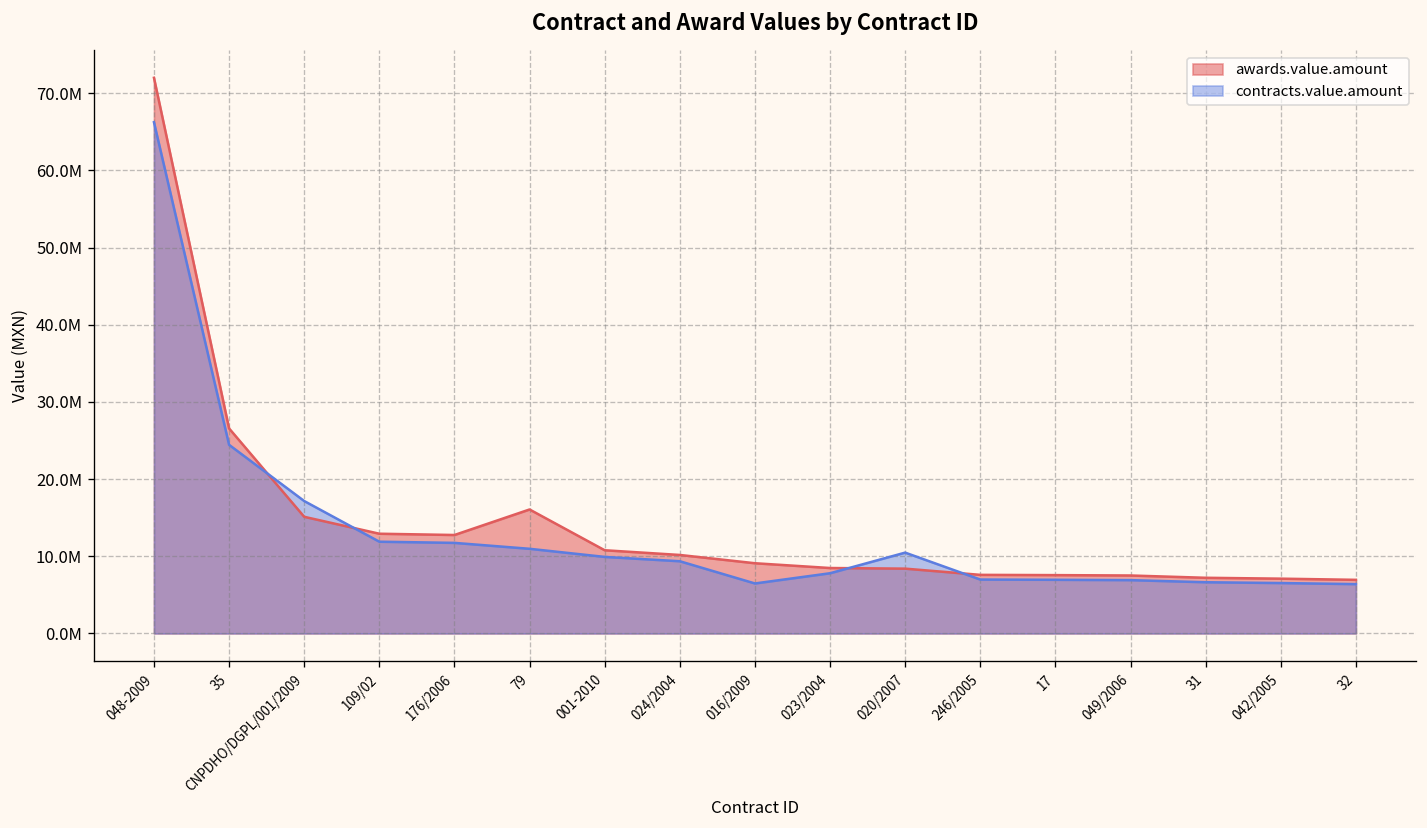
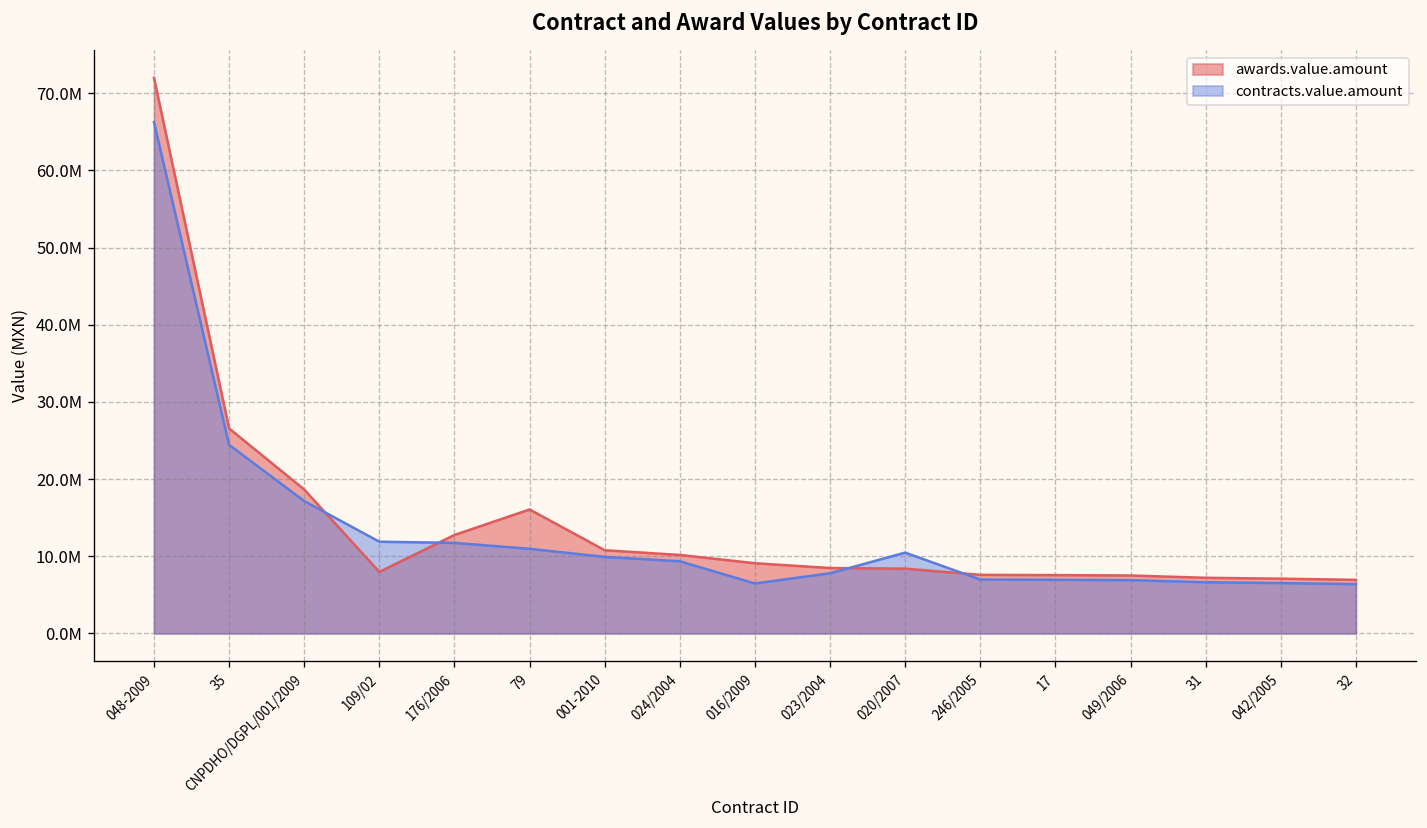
awards.value.amount, CNPDHO/DGPL/001/2009: 15000000 -> 19000000
awards.value.amount, 109/02: 13000000 -> 8000000
